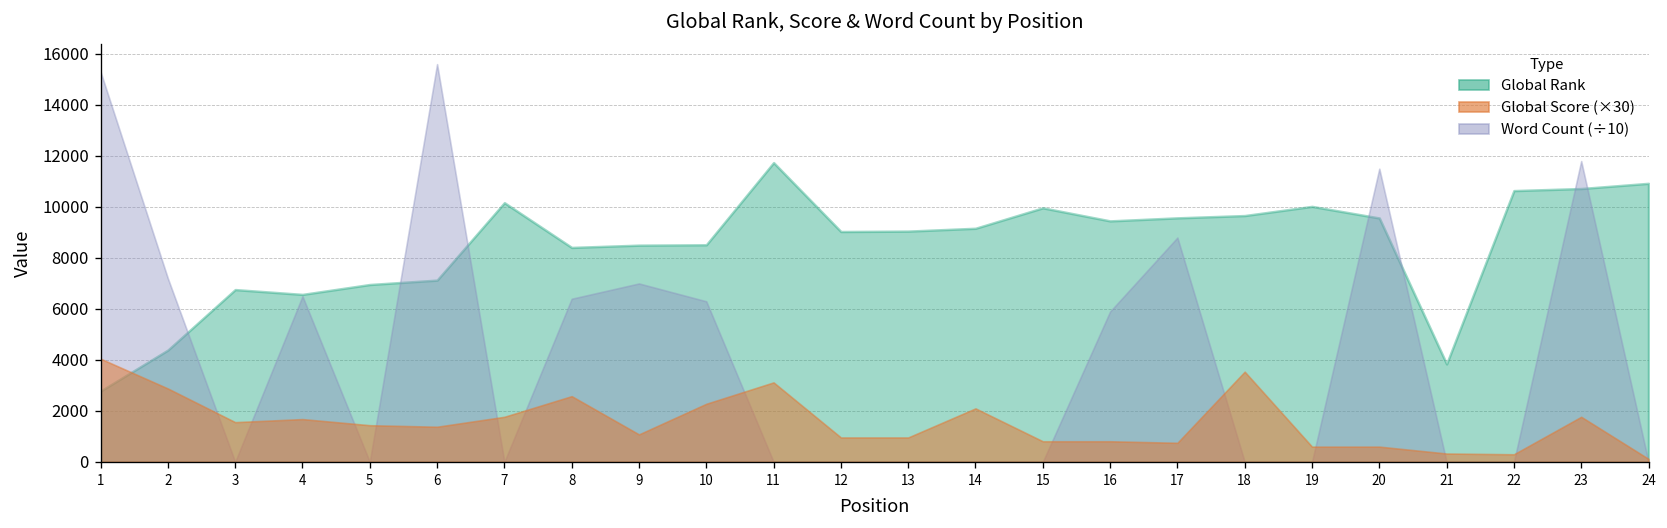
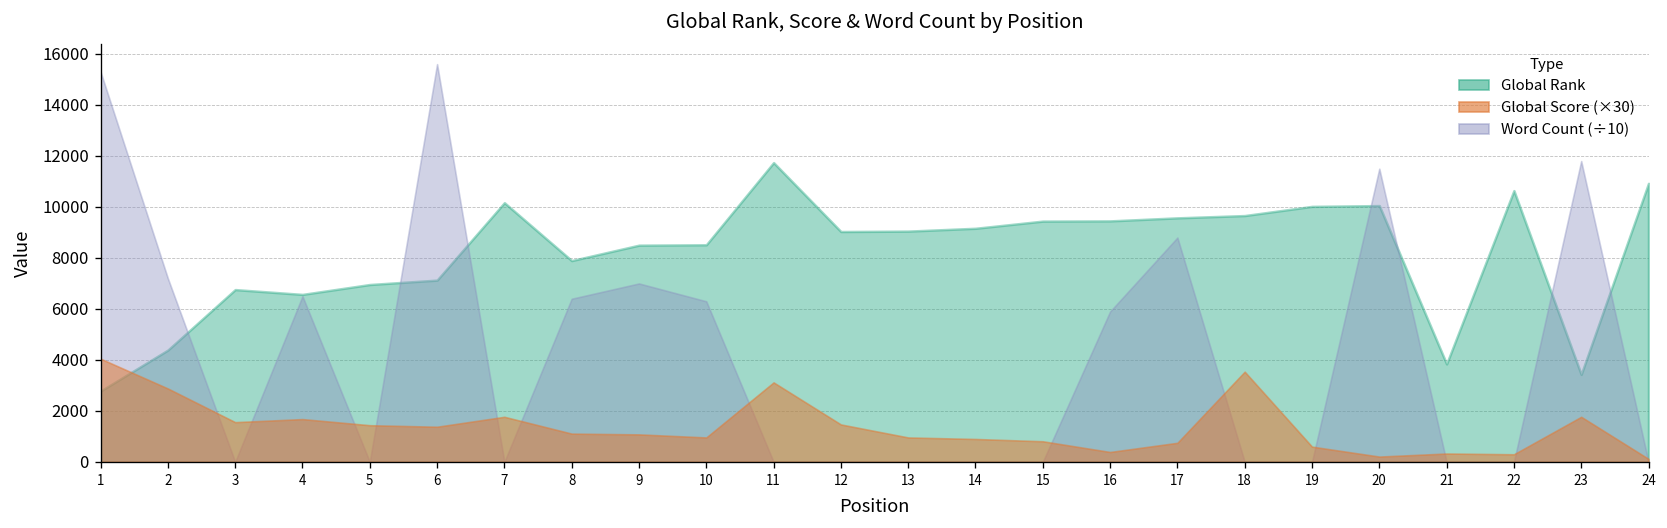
Global Rank, 8: 8400 -> 7900
Global Score (×30), 8: 2600 -> 1100
Global Score (×30), 10: 2300 -> 1000
Global Score (×30), 12: 1000 -> 1500
Global Score (×30), 14: 2100 -> 900
Global Rank, 15: 10000 -> 9400
Global Score (×30), 16: 800 -> 400
Global Rank, 20: 9600 -> 10100
Global Score (×30), 20: 600 -> 200
Global Rank, 23: 10700 -> 3400
